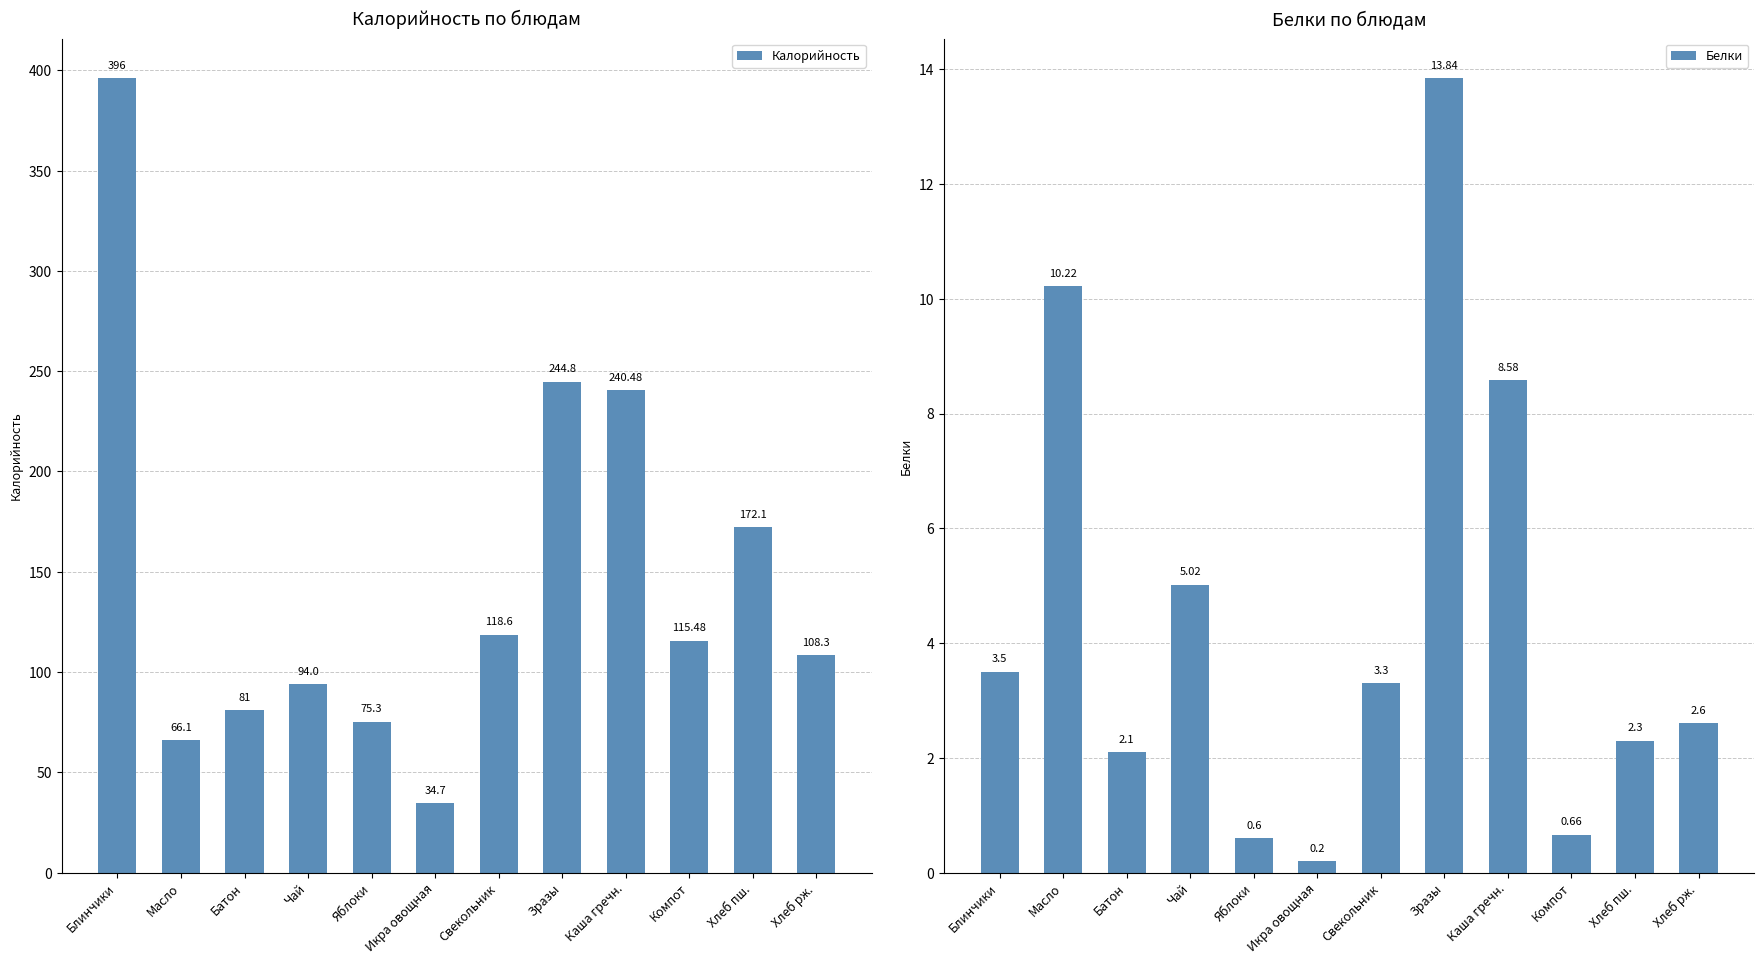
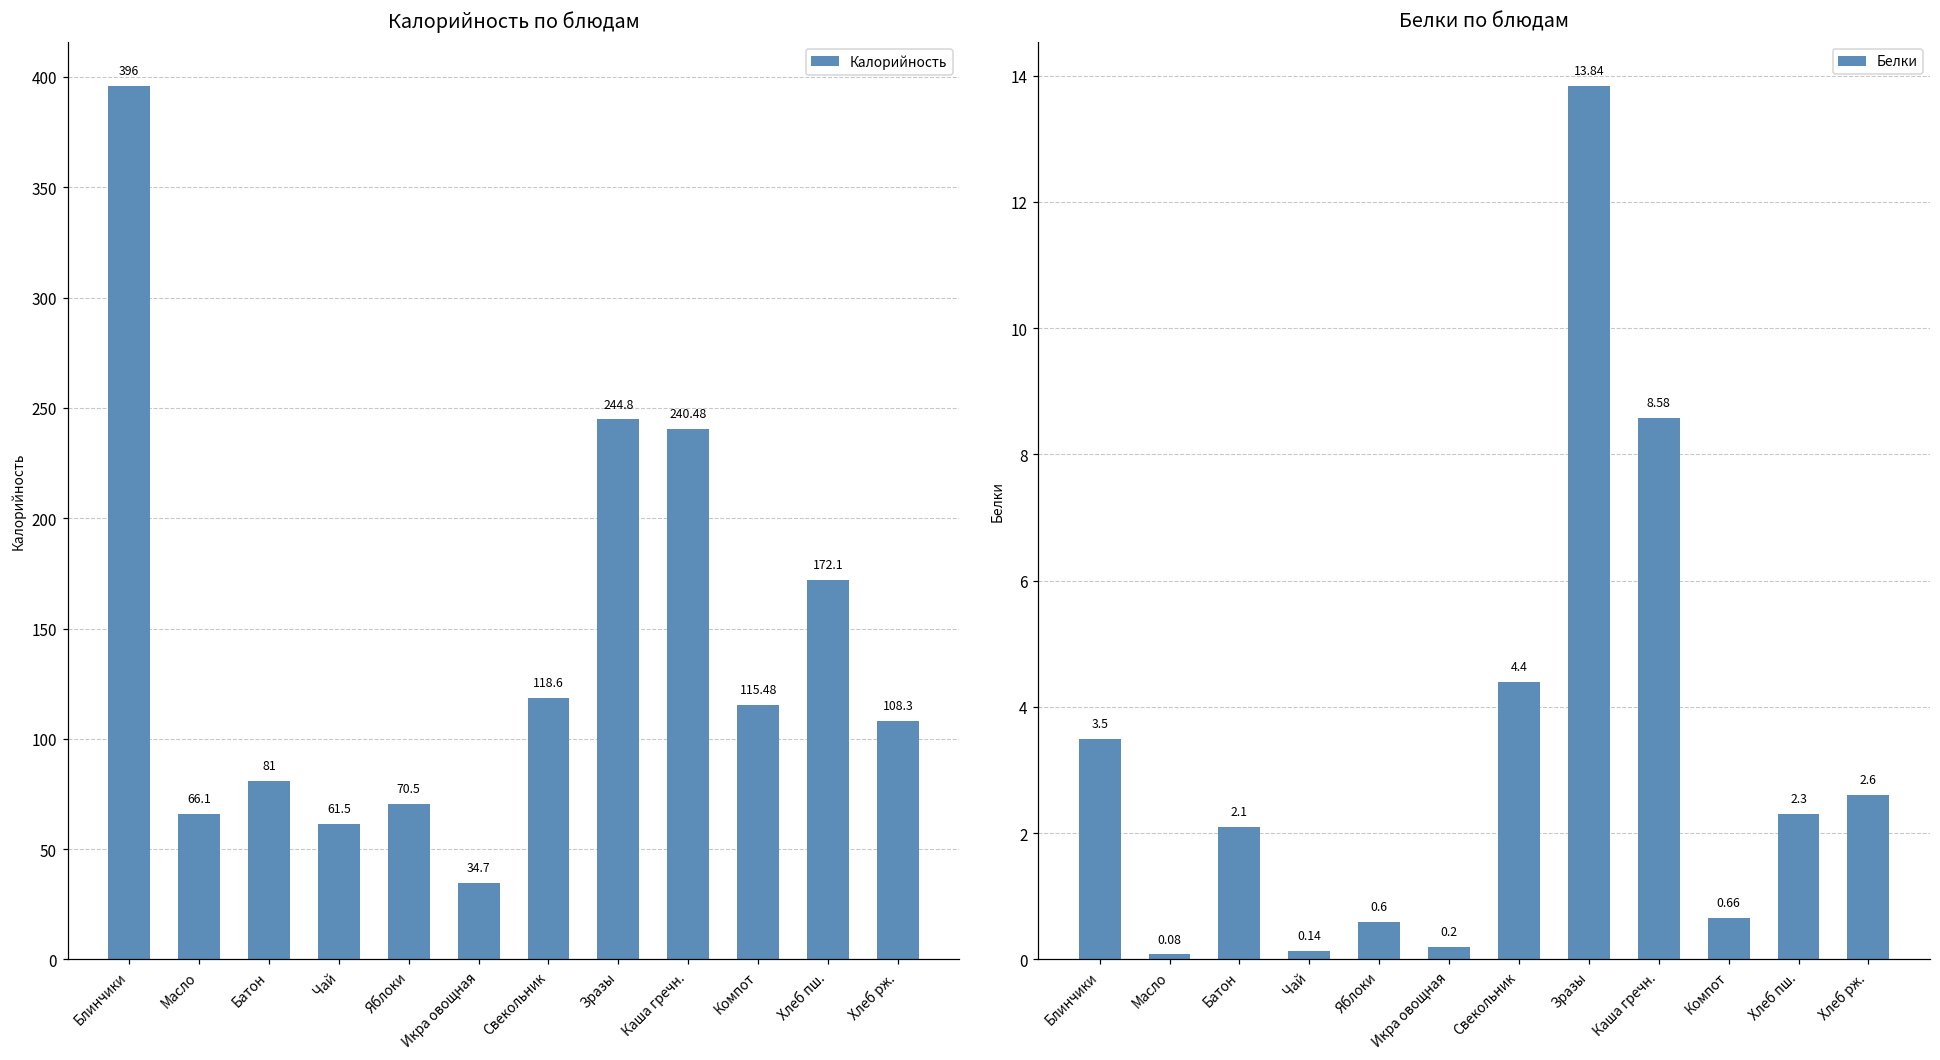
Калорийность по блюдам, Чай: 94.0 -> 61.5
Калорийность по блюдам, Яблоки: 75.3 -> 70.5
Белки по блюдам, Масло: 10.22 -> 0.08
Белки по блюдам, Чай: 5.02 -> 0.14
Белки по блюдам, Свекольник: 3.3 -> 4.4
